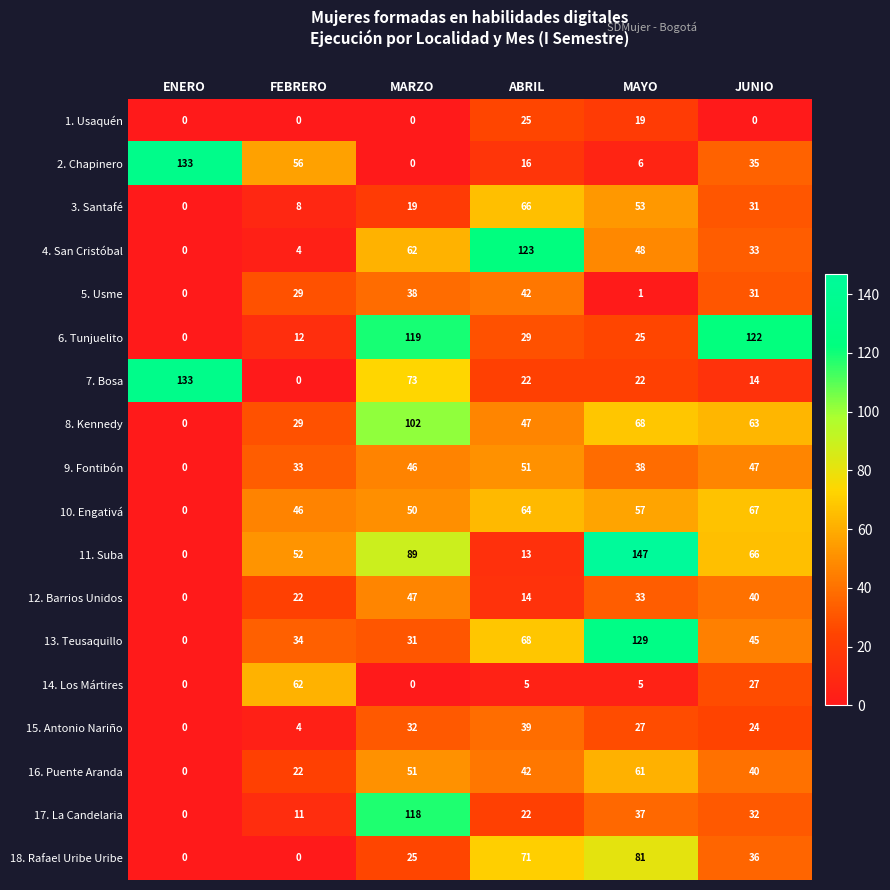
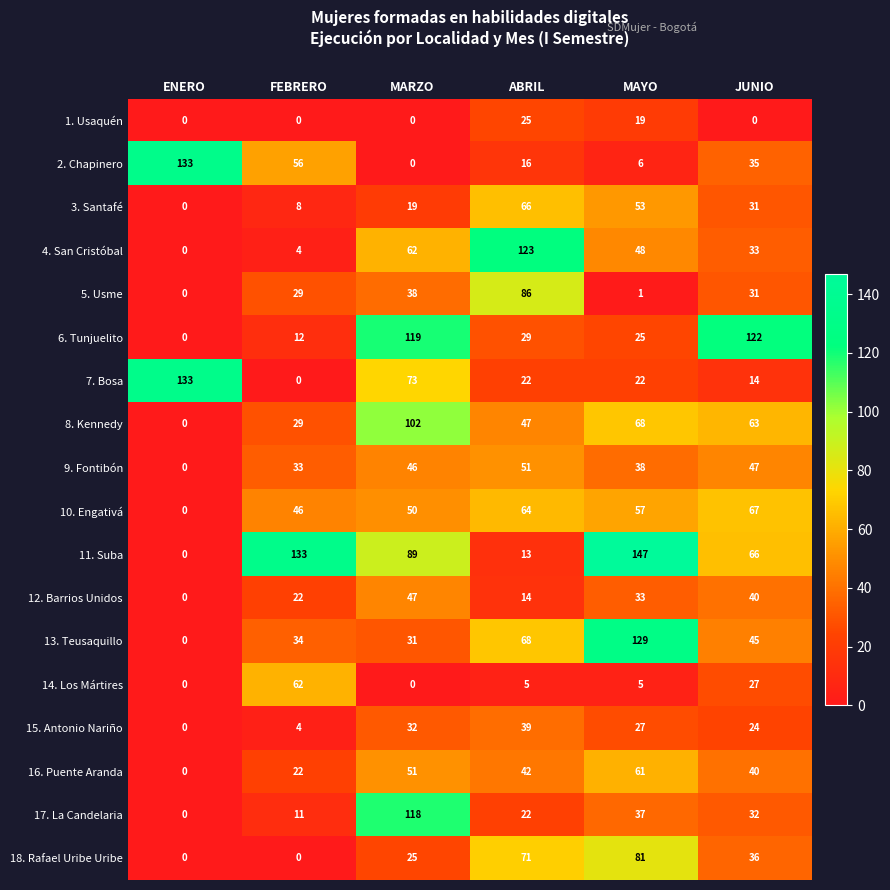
5. Usme, ABRIL: 42 -> 86
11. Suba, FEBRERO: 52 -> 133
